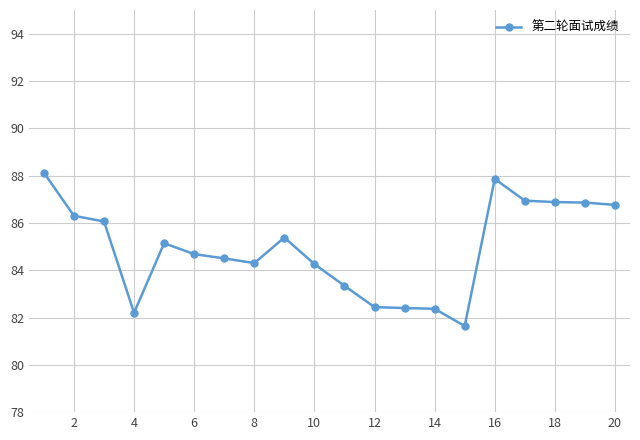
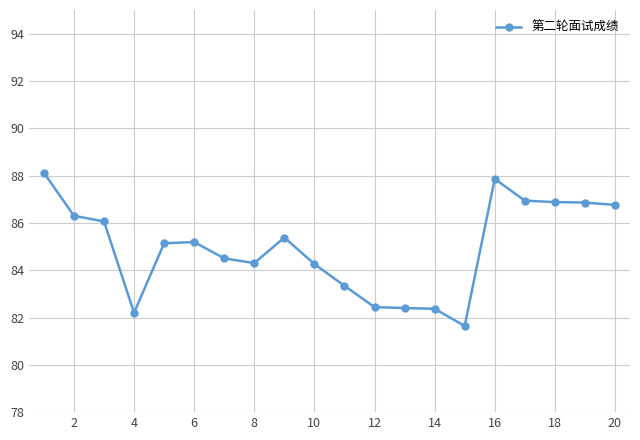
6: 84.7 -> 85.2
